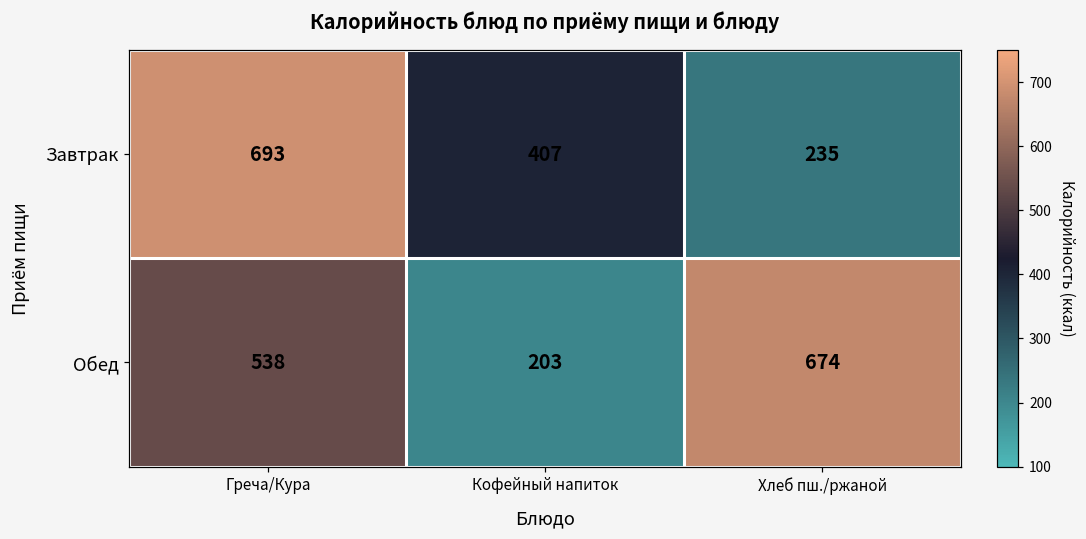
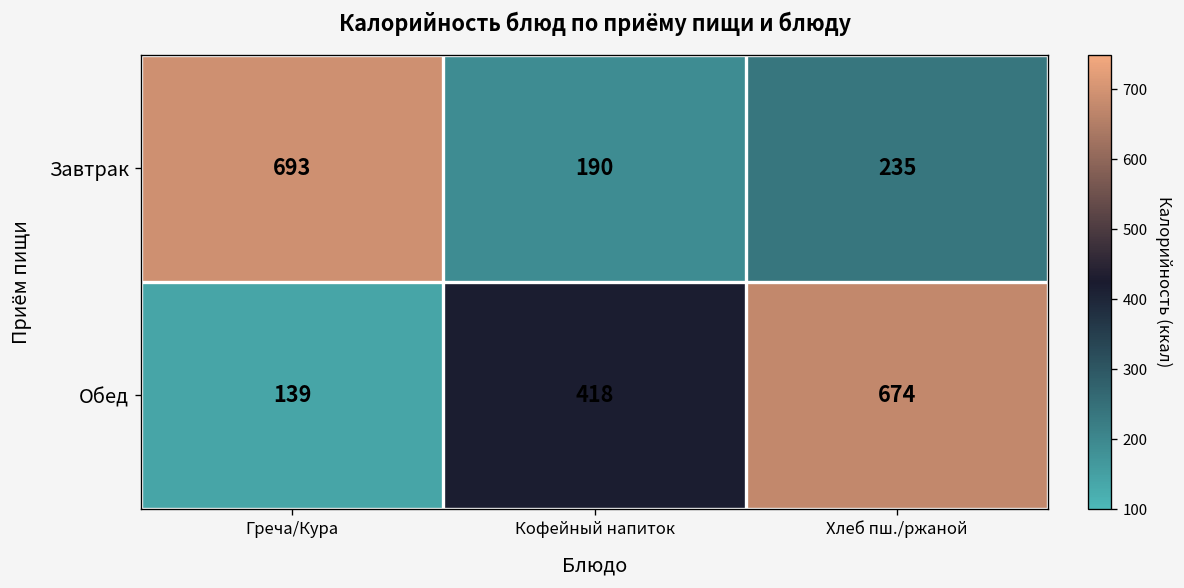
Завтрак, Кофейный напиток: 407 -> 190
Обед, Греча/Кура: 538 -> 139
Обед, Кофейный напиток: 203 -> 418
